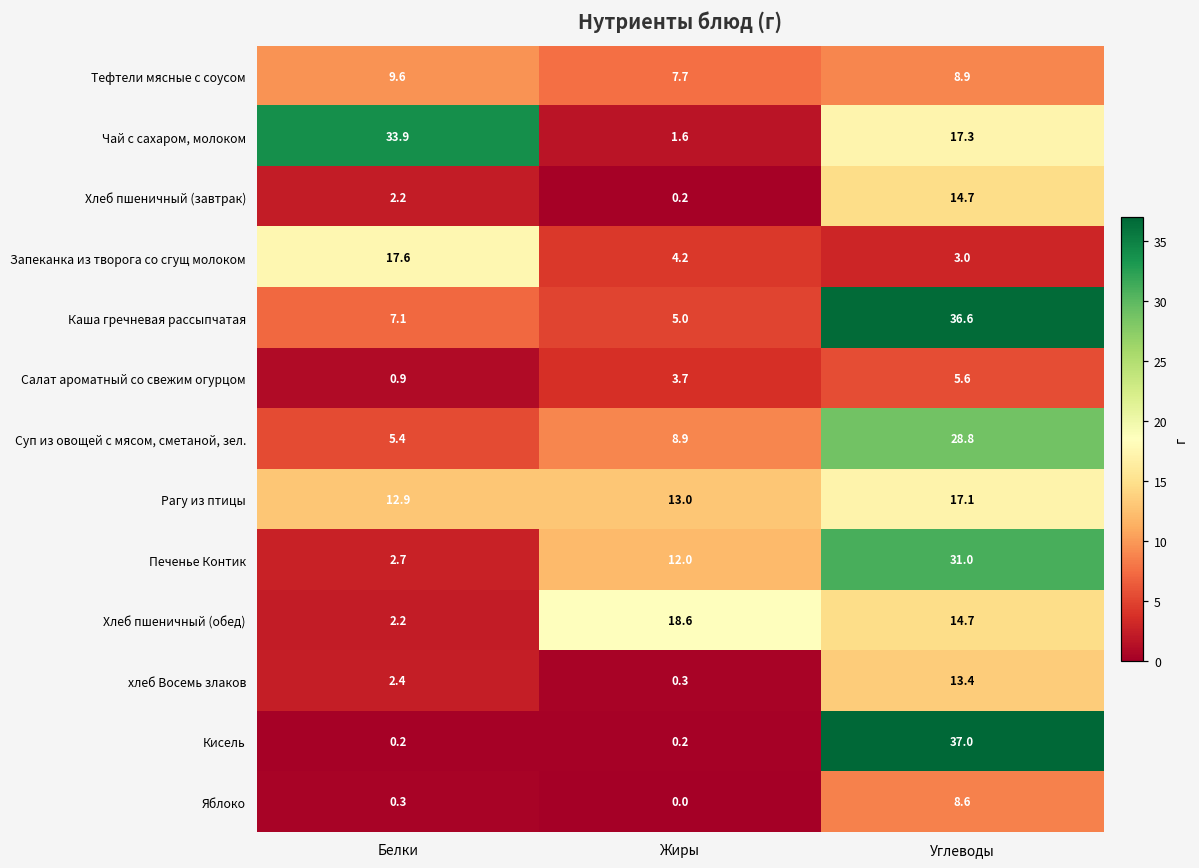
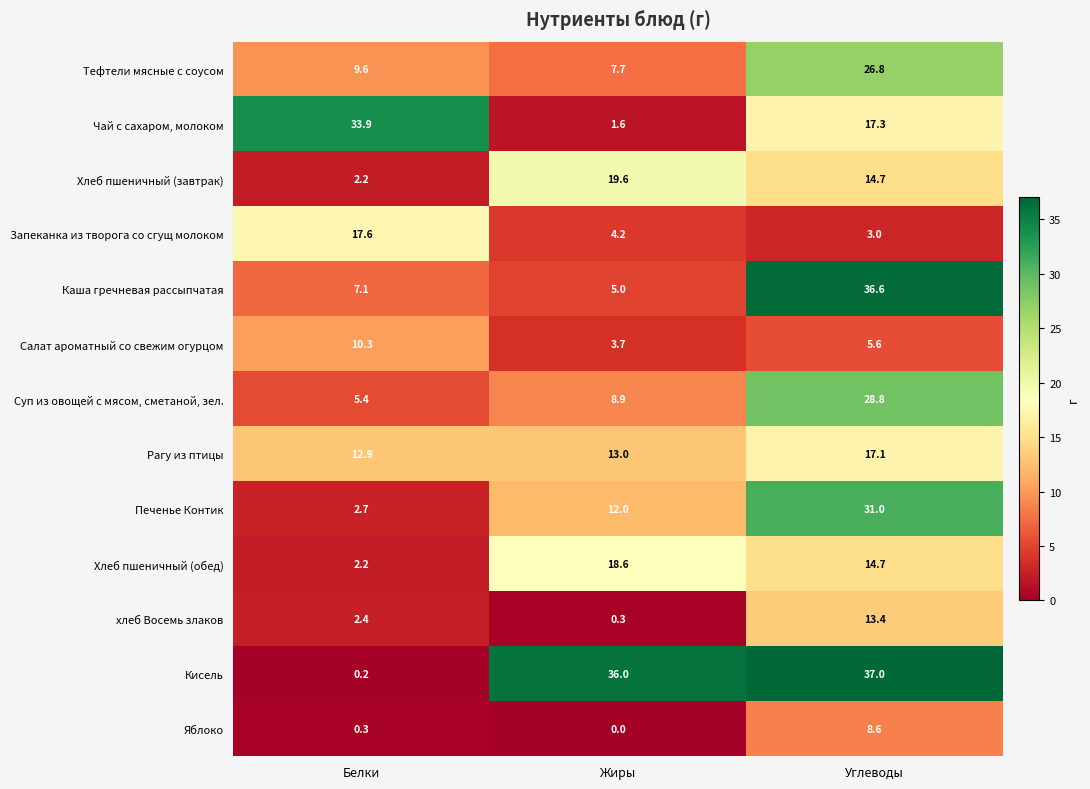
Тефтели мясные с соусом, Углеводы: 8.9 -> 26.8
Хлеб пшеничный (завтрак), Жиры: 0.2 -> 19.6
Салат ароматный со свежим огурцом, Белки: 0.9 -> 10.3
Кисель, Жиры: 0.2 -> 36.0
